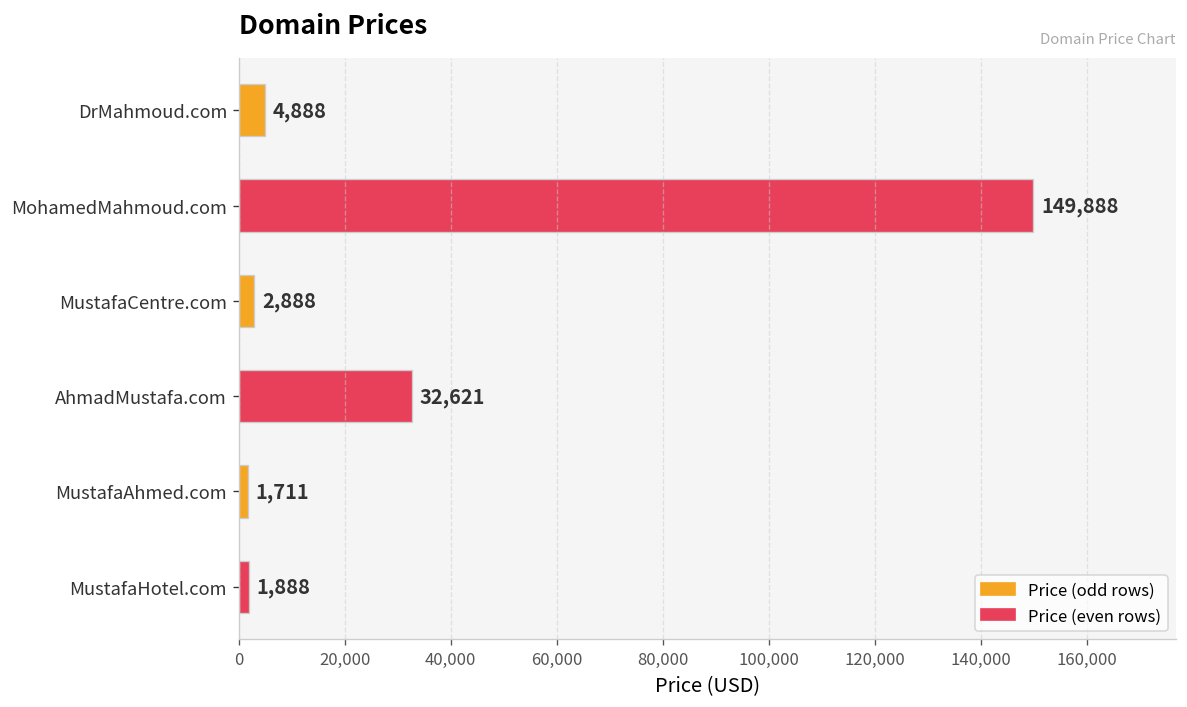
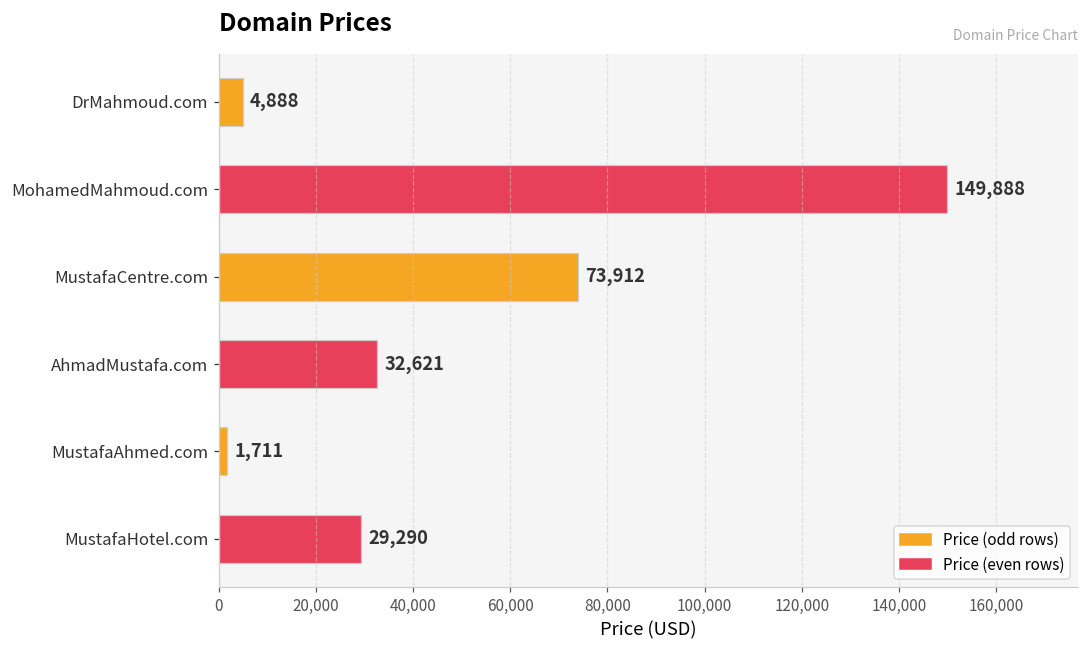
MustafaCentre.com: 2,888 -> 73,912
MustafaHotel.com: 1,888 -> 29,290
